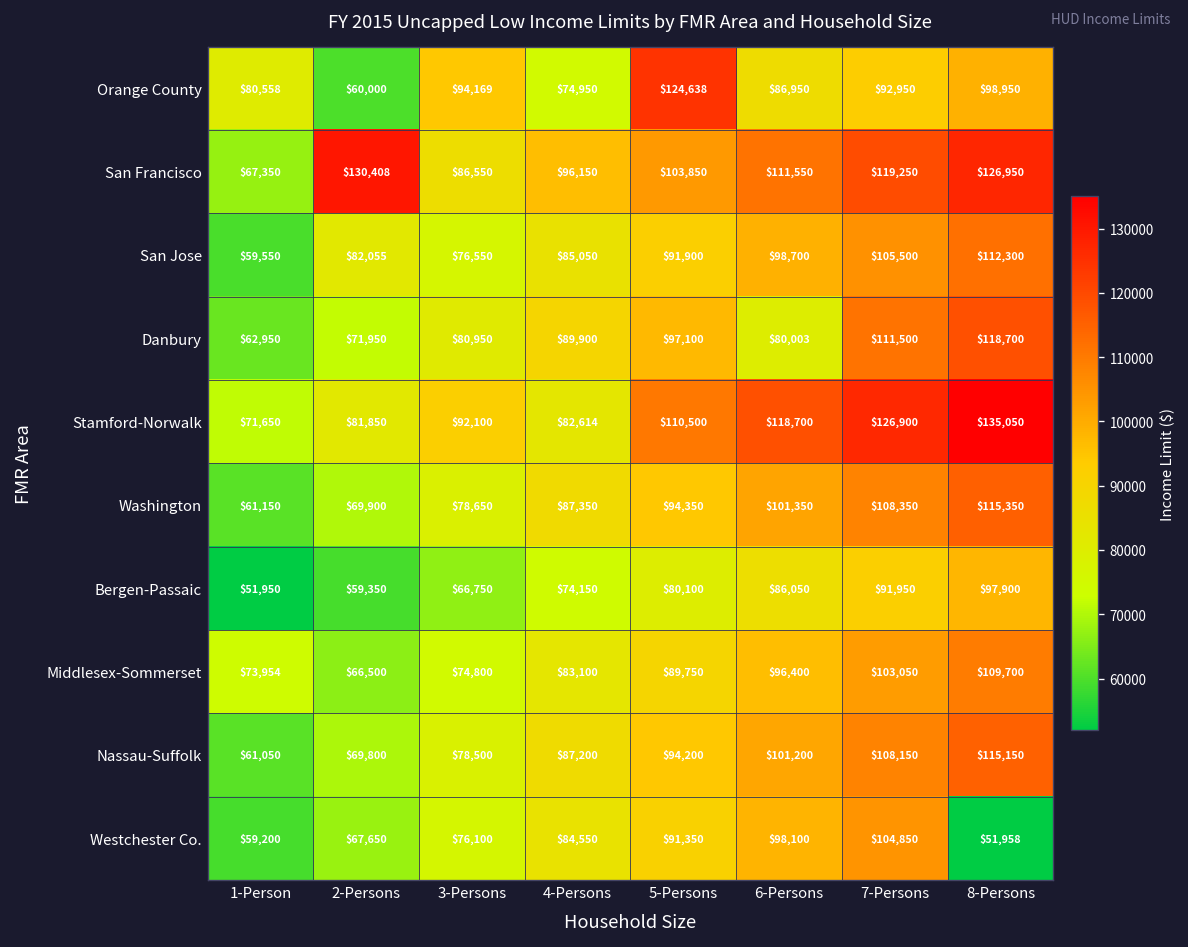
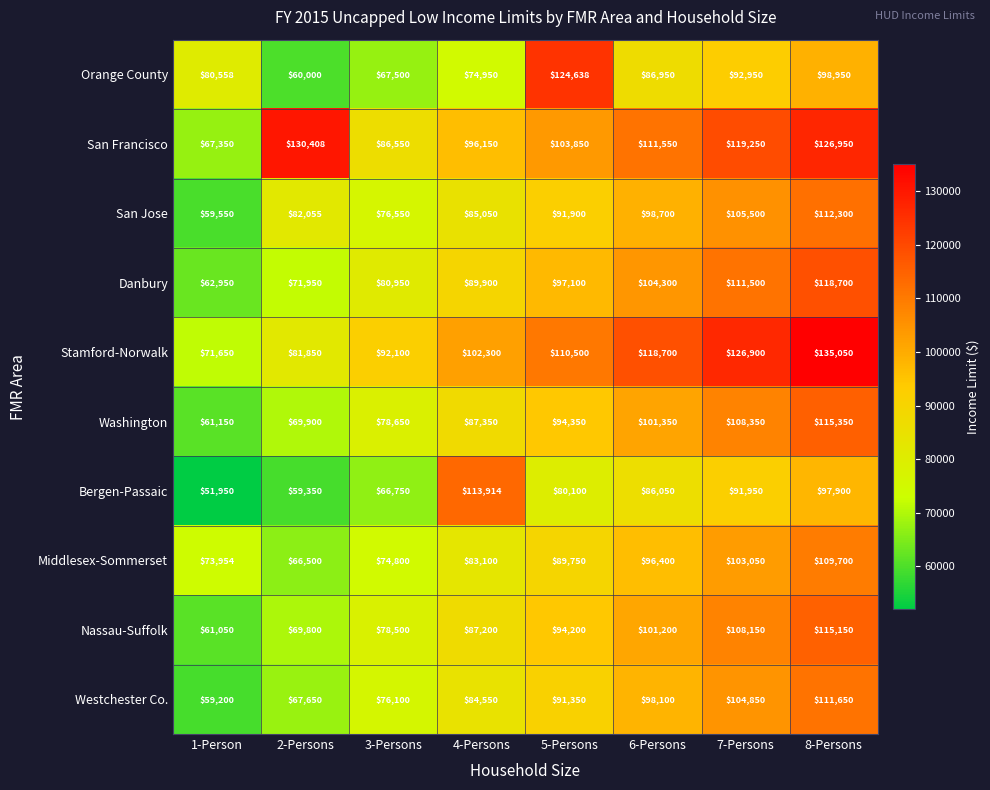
Orange County, 3-Persons: $94,169 -> $67,500
Danbury, 6-Persons: $80,003 -> $104,300
Stamford-Norwalk, 4-Persons: $82,614 -> $102,300
Bergen-Passaic, 4-Persons: $74,150 -> $113,914
Westchester Co., 8-Persons: $51,958 -> $111,650
